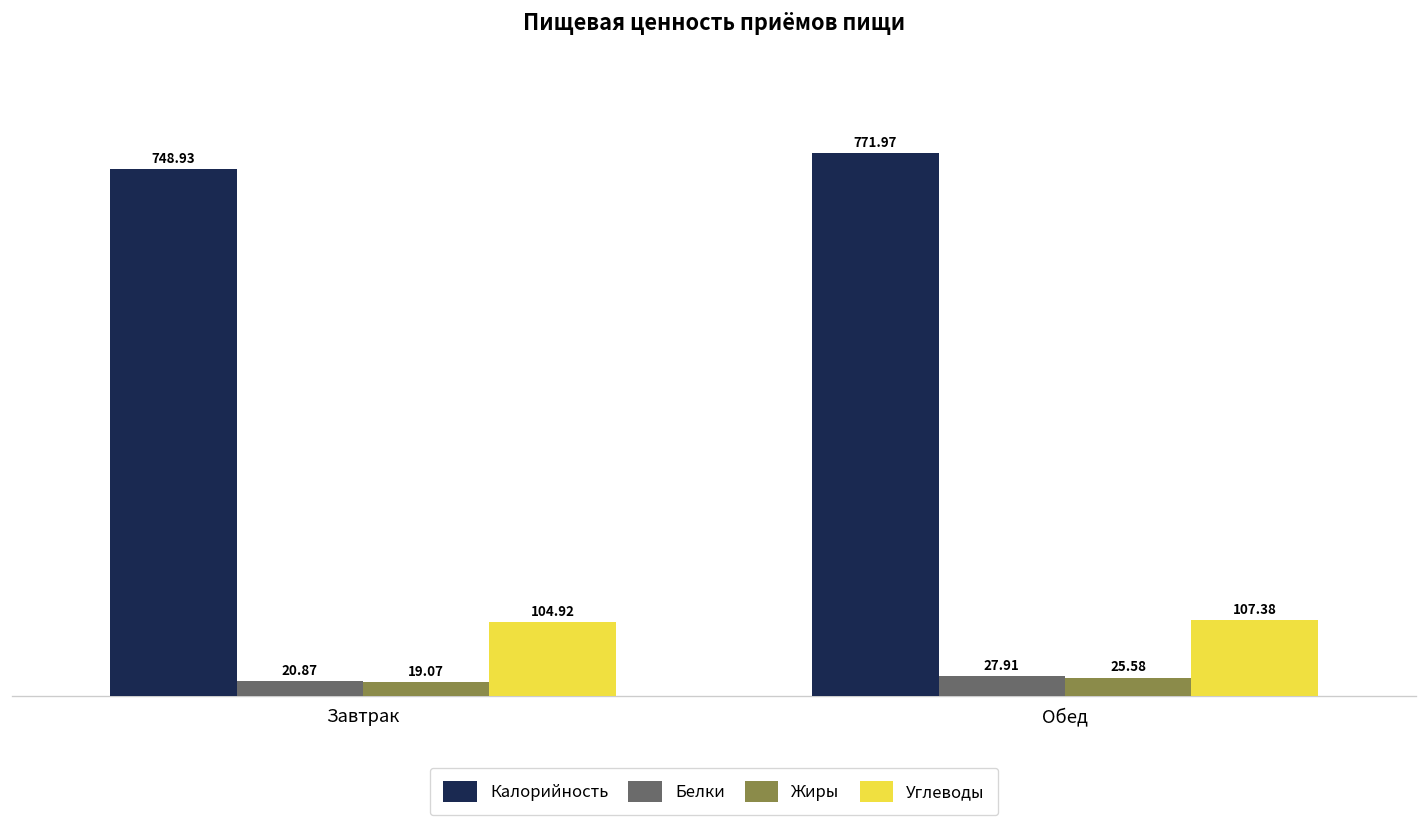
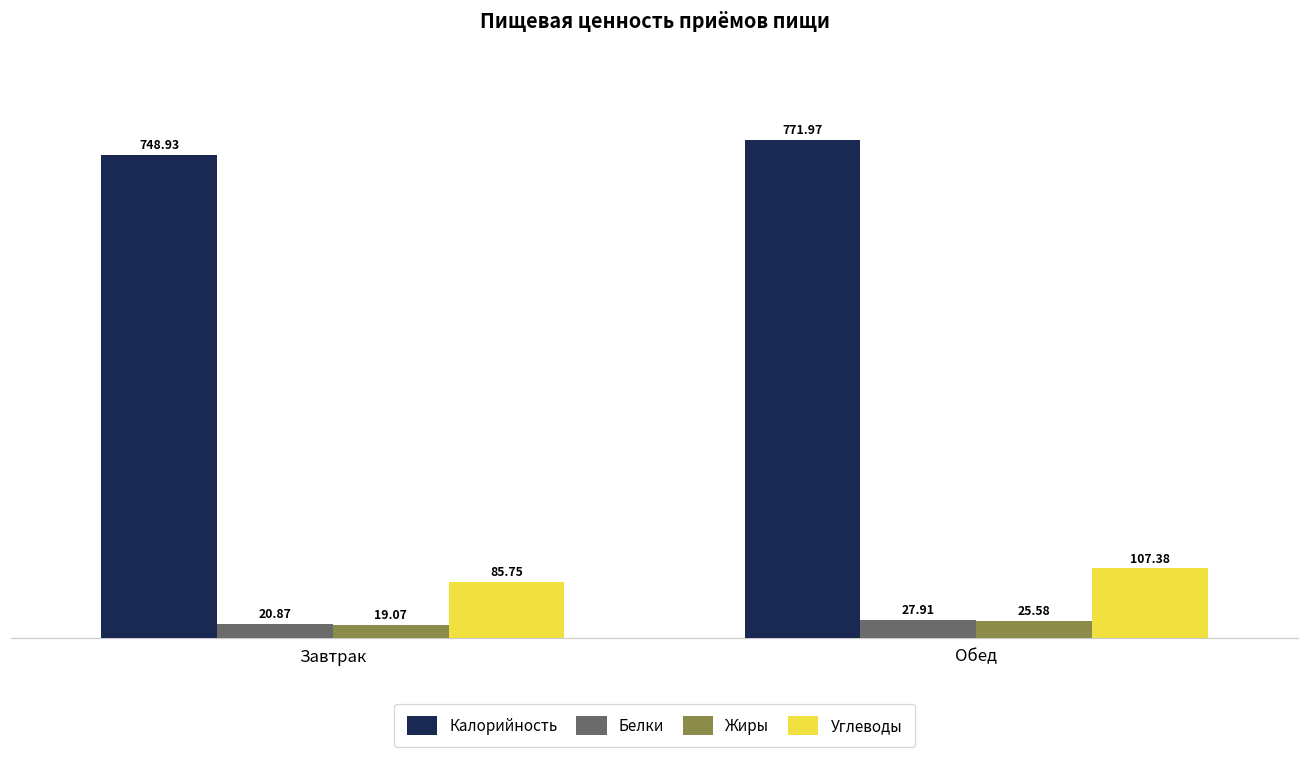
Углеводы, Завтрак: 104.92 -> 85.75
